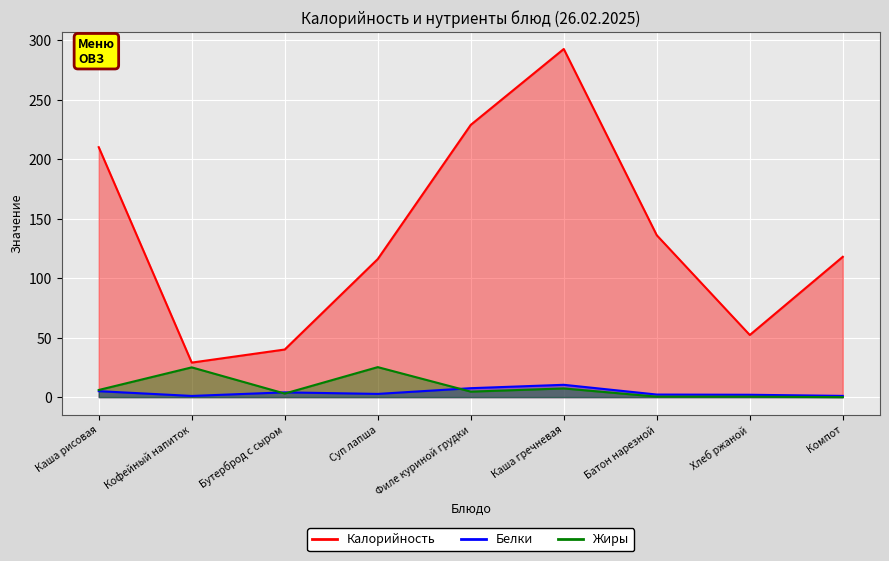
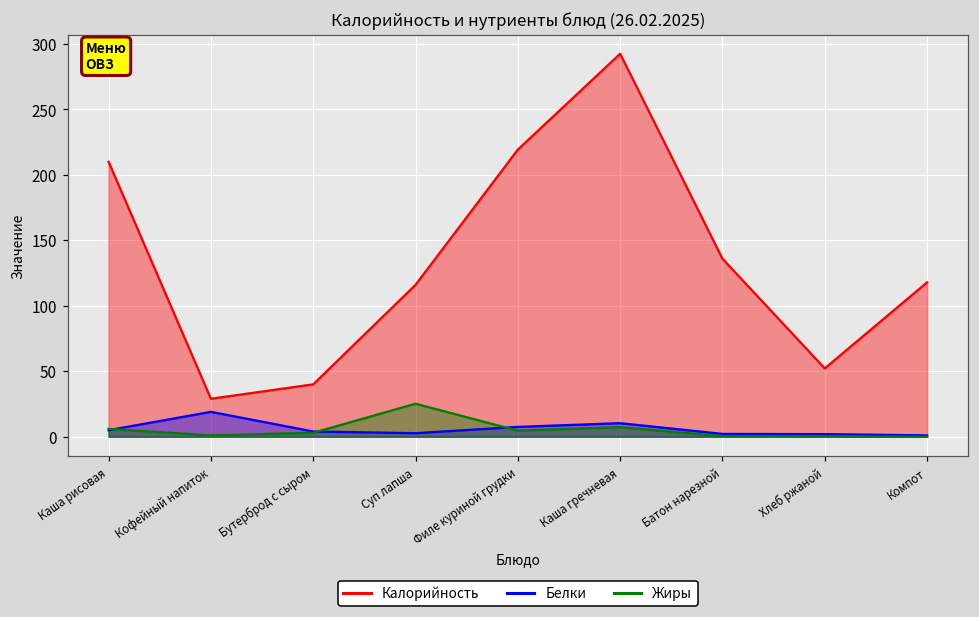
Белки, Кофейный напиток: 1 -> 19
Жиры, Кофейный напиток: 25 -> 1
Калорийность, Филе куриной грудки: 229 -> 219
